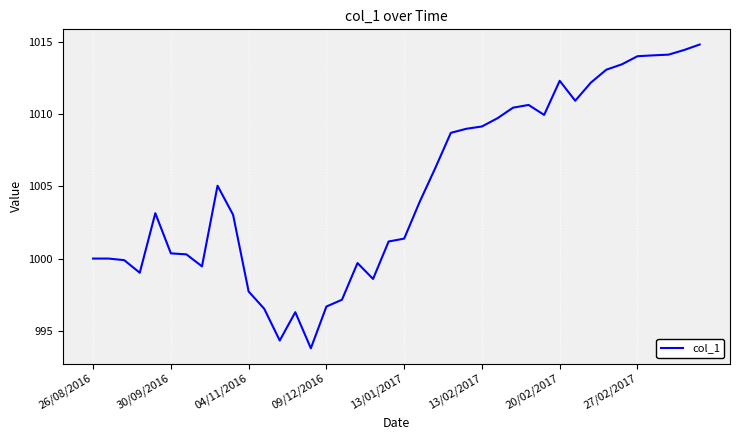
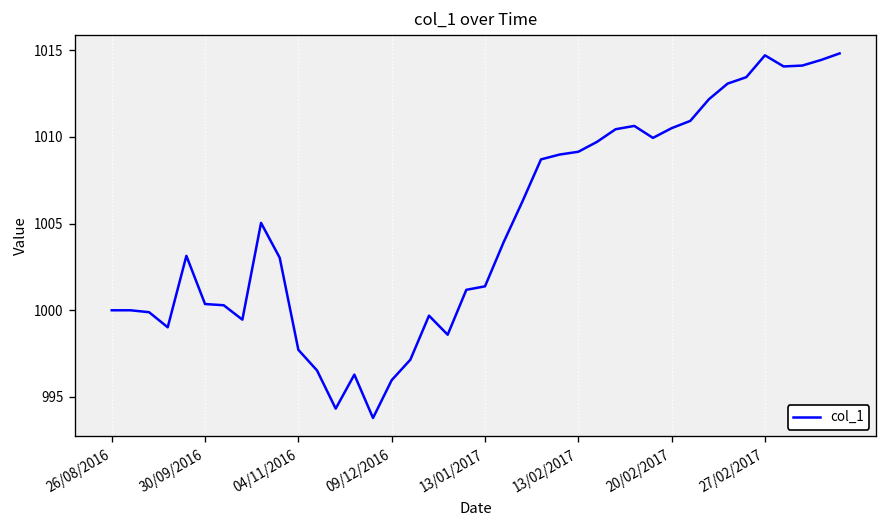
09/12/2016: 996.7 -> 996.0
20/02/2017: 1012.3 -> 1010.5
27/02/2017: 1014.0 -> 1014.7
